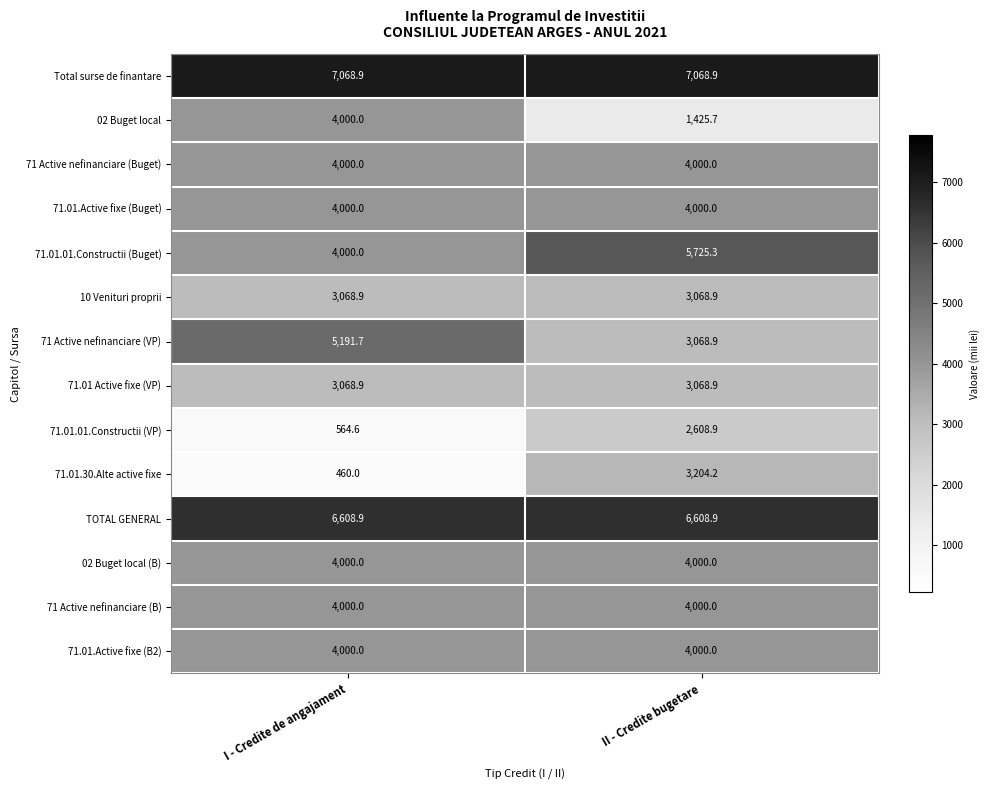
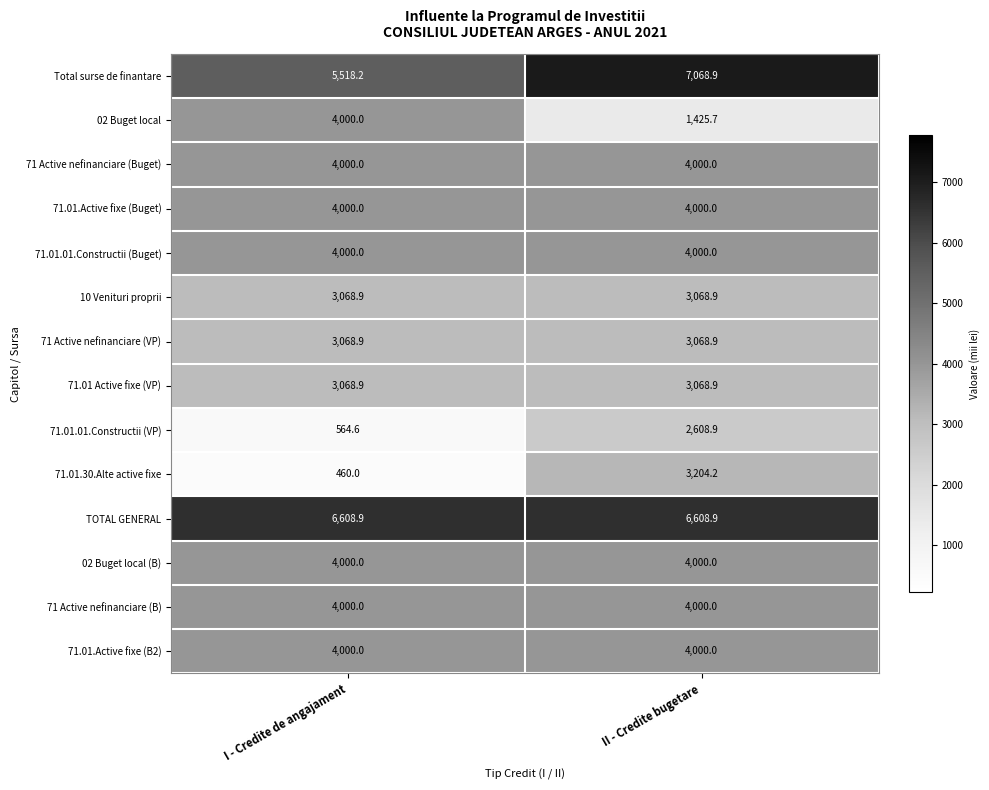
Total surse de finantare, I - Credite de angajament: 7,068.9 -> 5,518.2
71.01.01.Constructii (Buget), II - Credite bugetare: 5,725.3 -> 4,000.0
71 Active nefinanciare (VP), I - Credite de angajament: 5,191.7 -> 3,068.9
